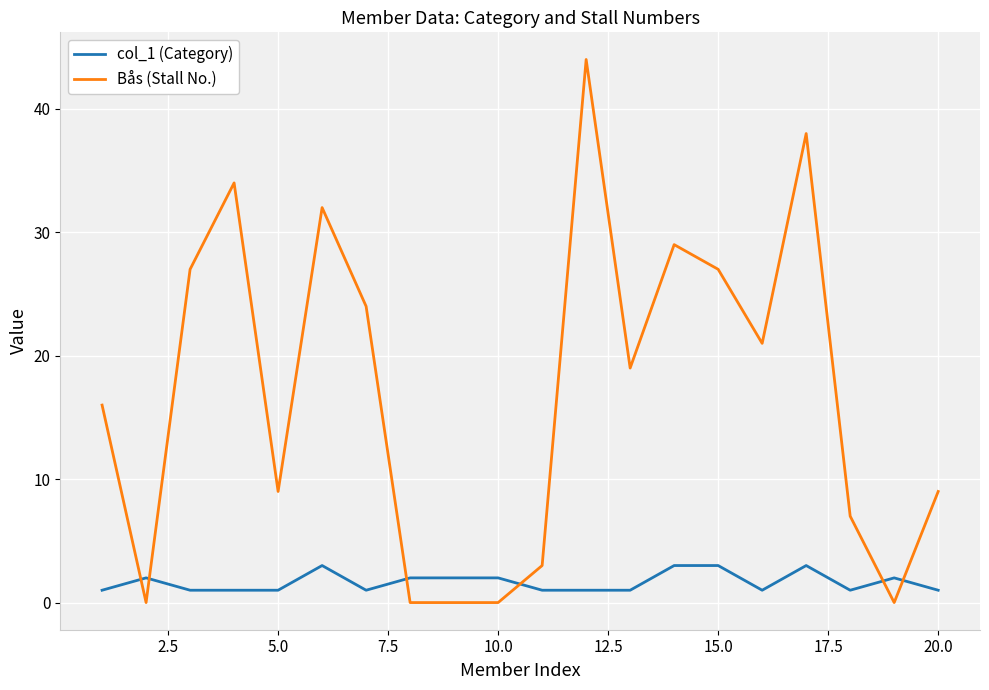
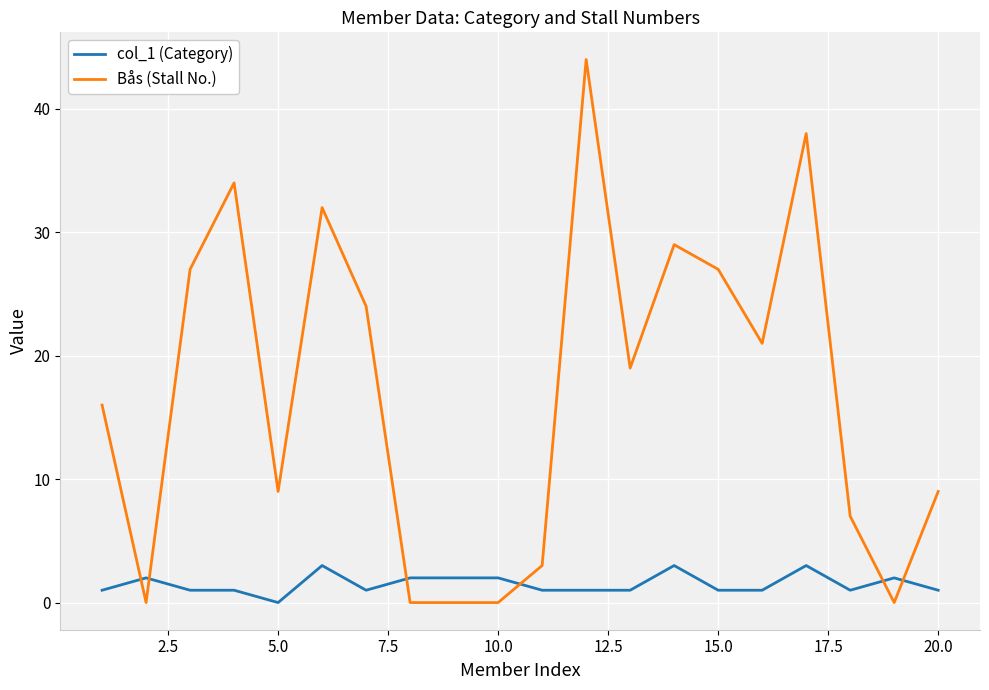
col_1 (Category), 5.0: 1 -> 0
col_1 (Category), 15.0: 3 -> 1
